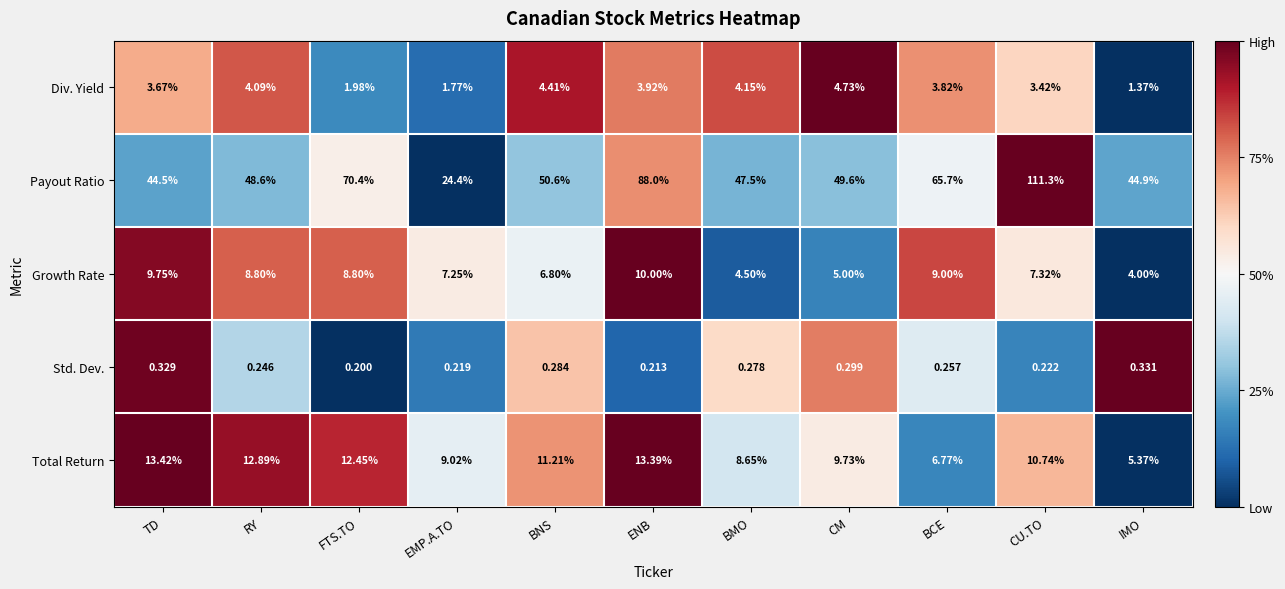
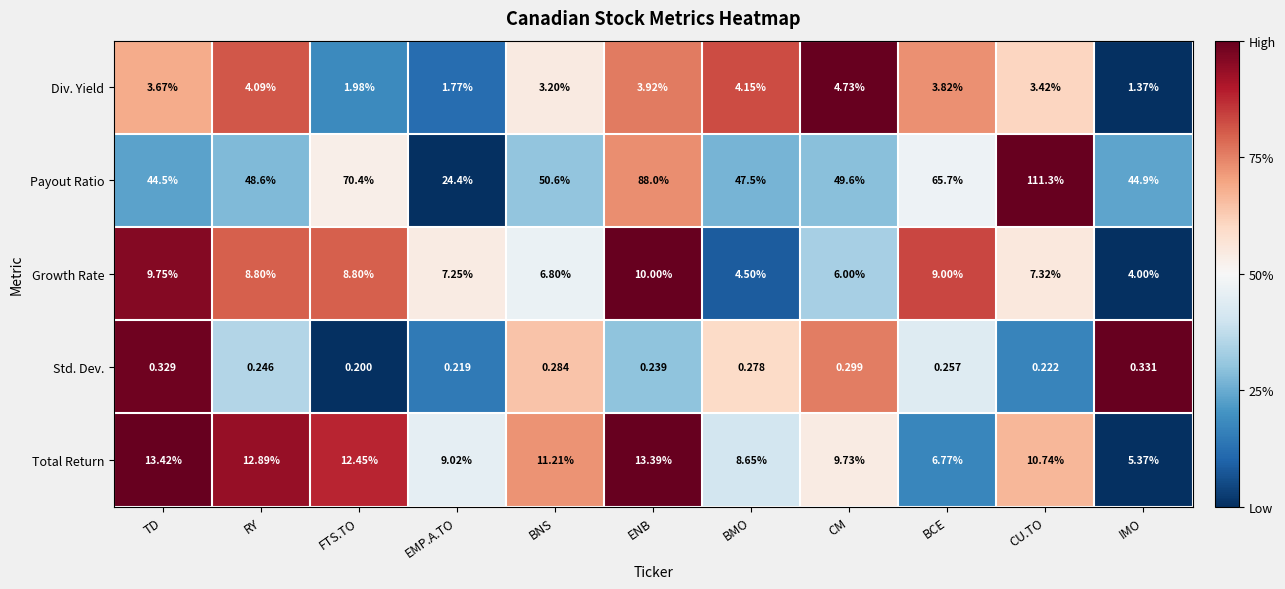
Div. Yield, BNS: 4.41% -> 3.20%
Growth Rate, CM: 5.00% -> 6.00%
Std. Dev., ENB: 0.213 -> 0.239
